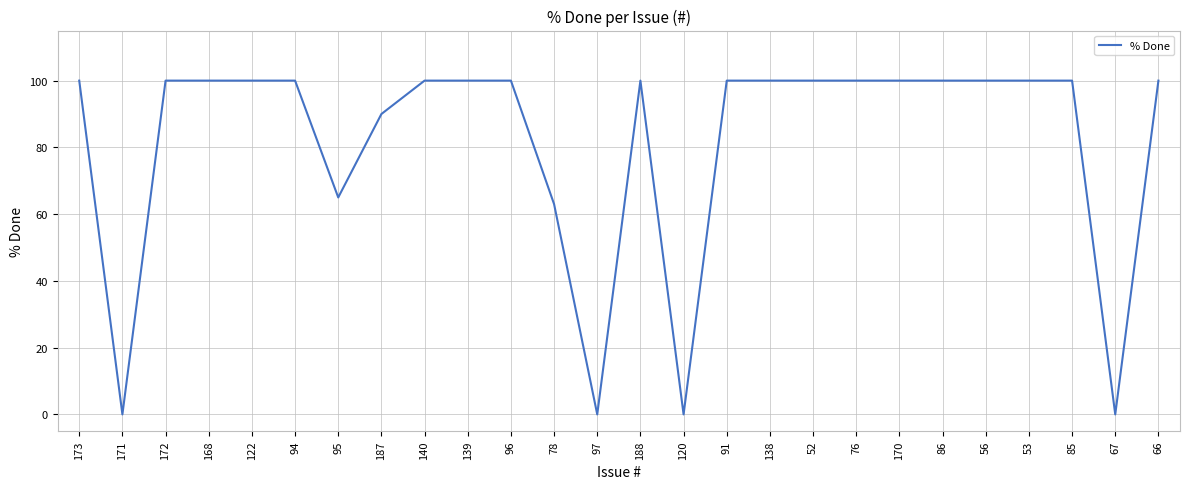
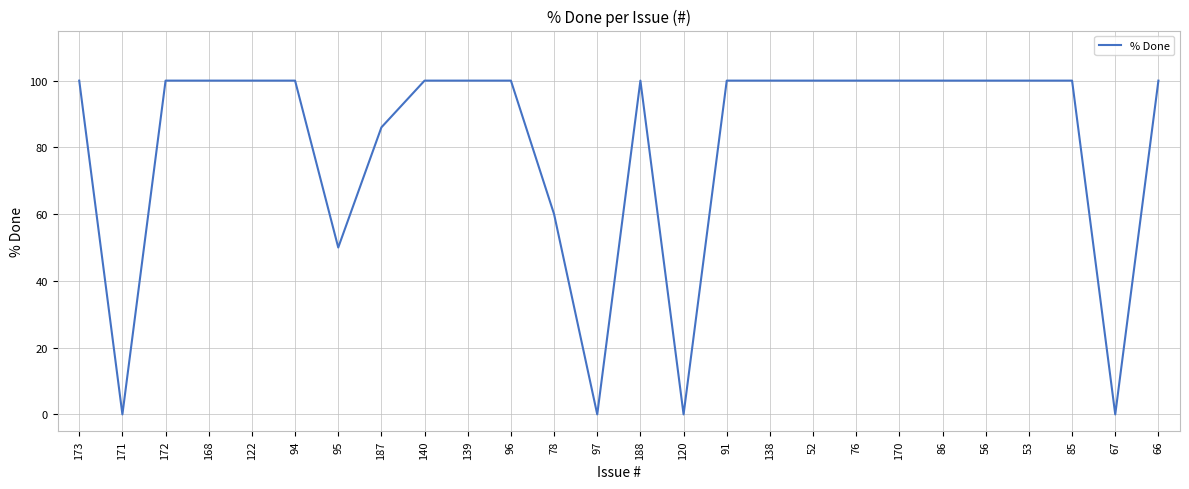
95: 65 -> 50
187: 90 -> 86
78: 63 -> 60
